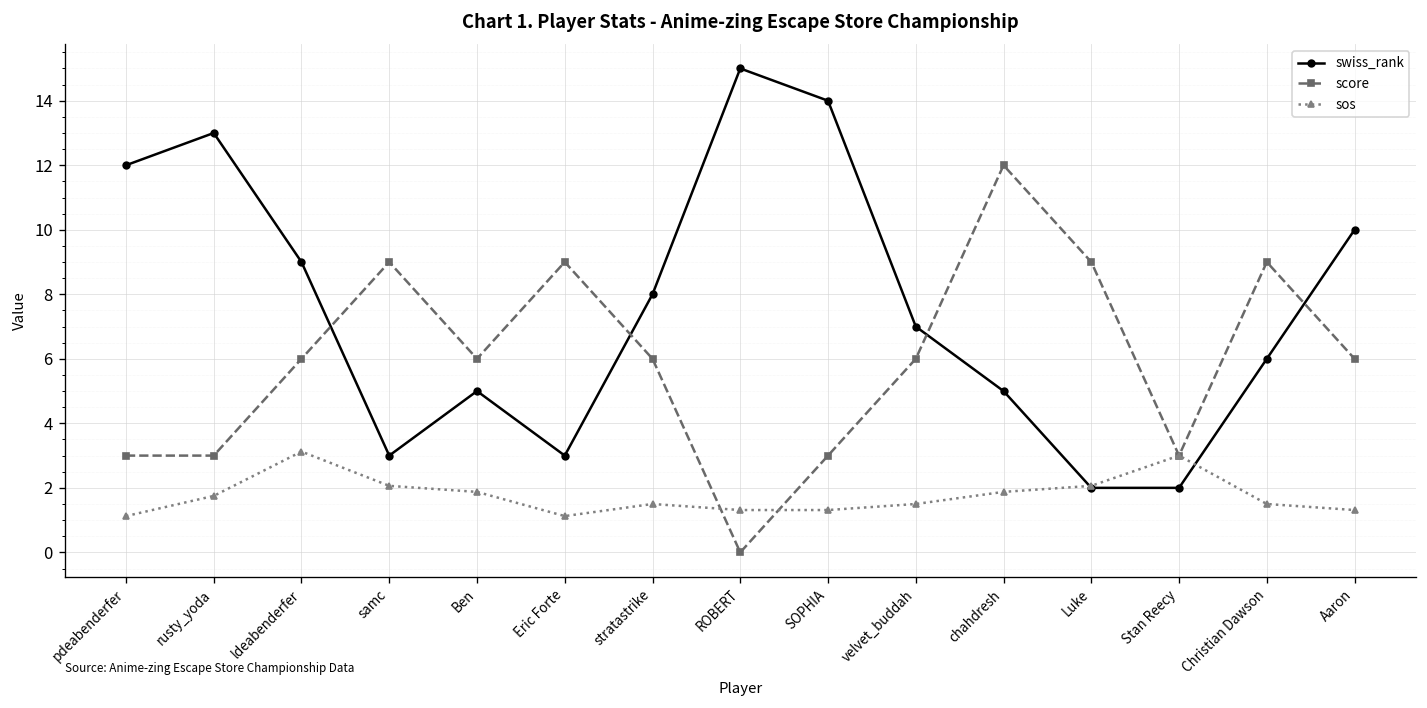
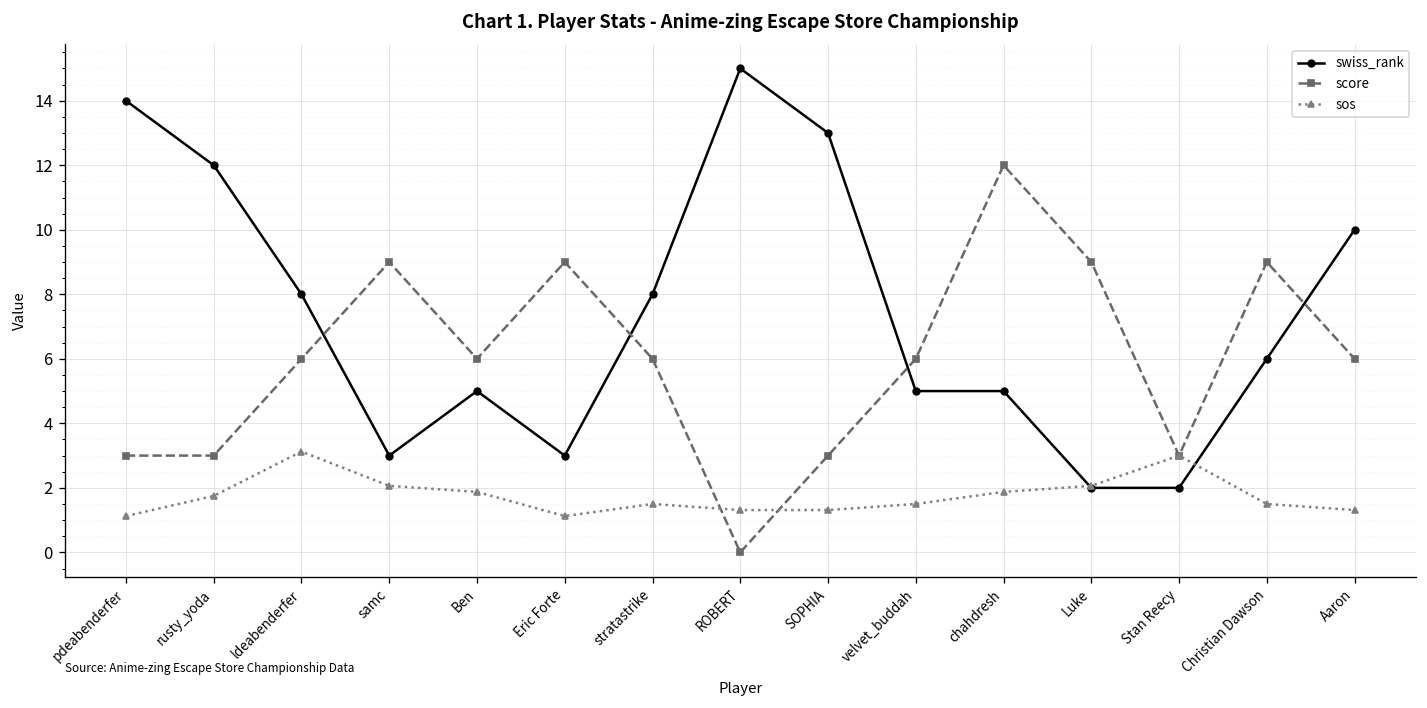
swiss_rank, pdeabenderfer: 12 -> 14
swiss_rank, rusty_yoda: 13 -> 12
swiss_rank, ldeabenderfer: 9 -> 8
swiss_rank, SOPHIA: 14 -> 13
swiss_rank, velvet_buddah: 7 -> 5
